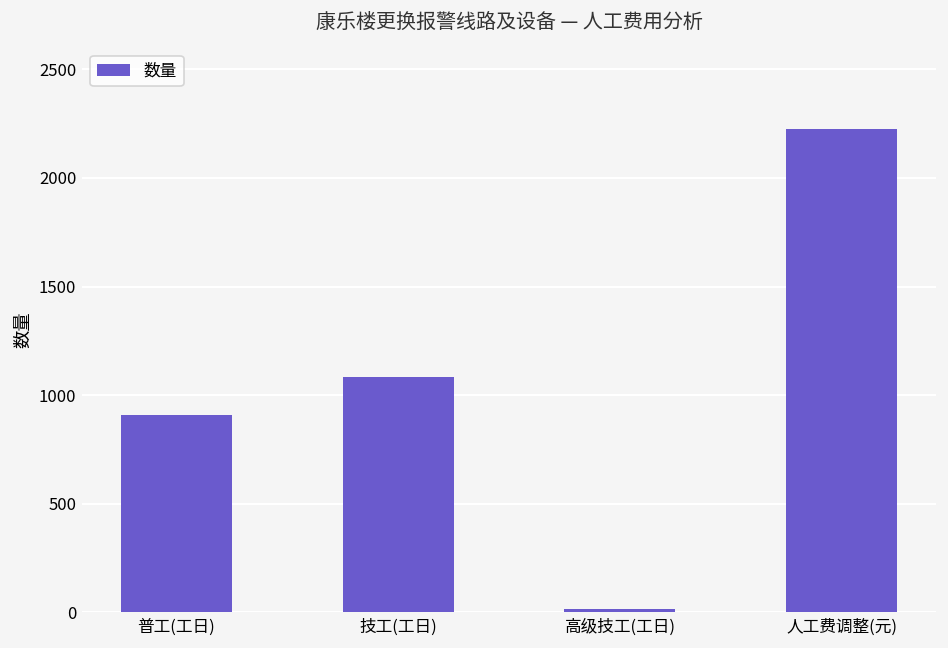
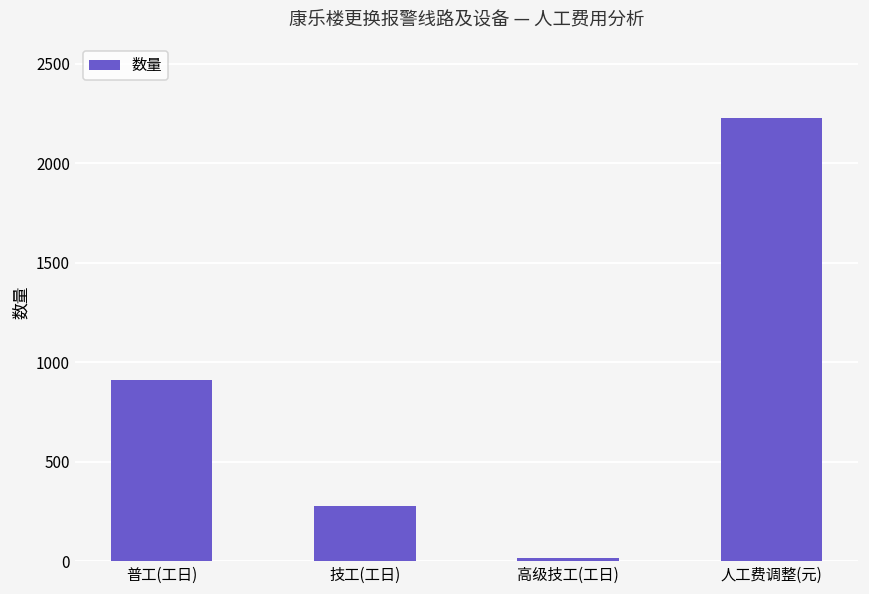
技工(工日): 1080 -> 280
